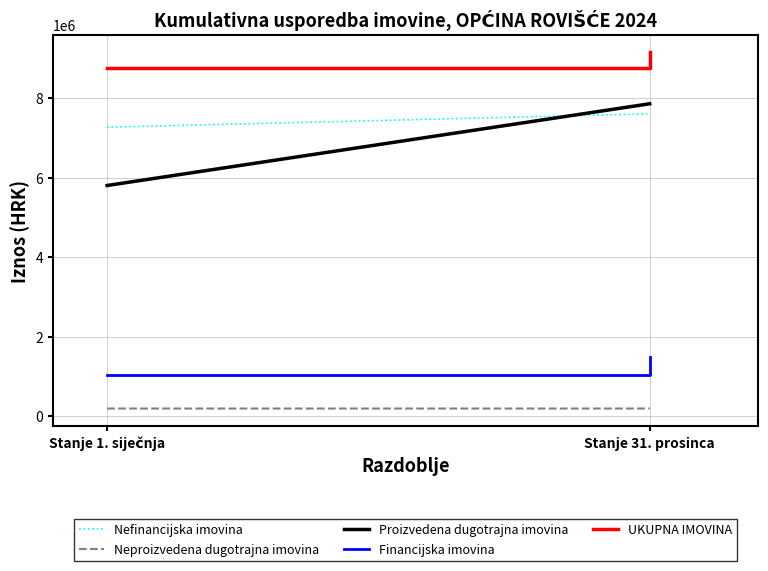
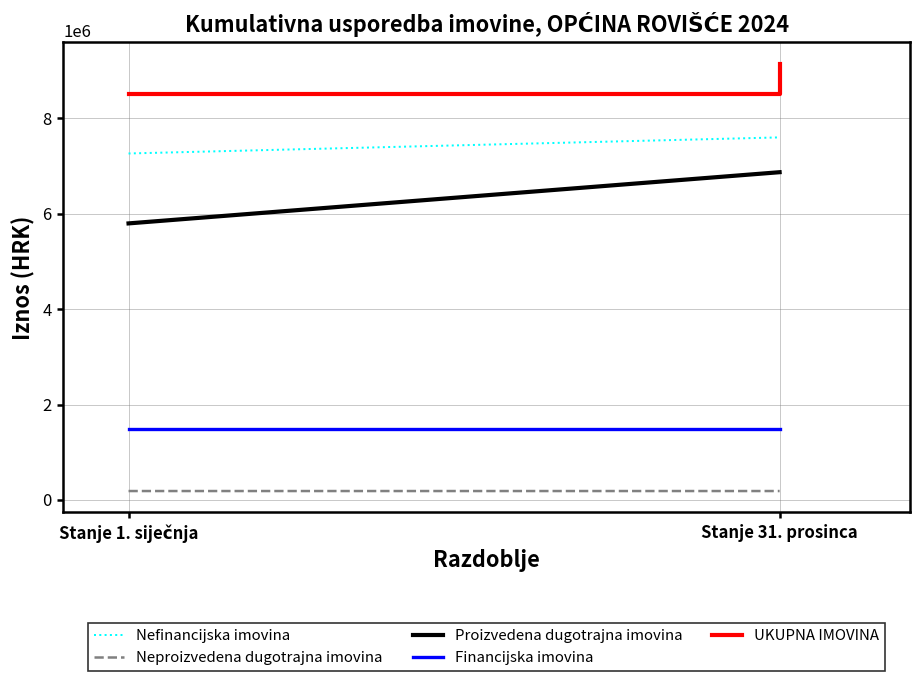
Financijska imovina, Stanje 1. siječnja: 1000000 -> 1500000
UKUPNA IMOVINA, Stanje 1. siječnja: 8800000 -> 8500000
Proizvedena dugotrajna imovina, Stanje 31. prosinca: 7900000 -> 6900000
